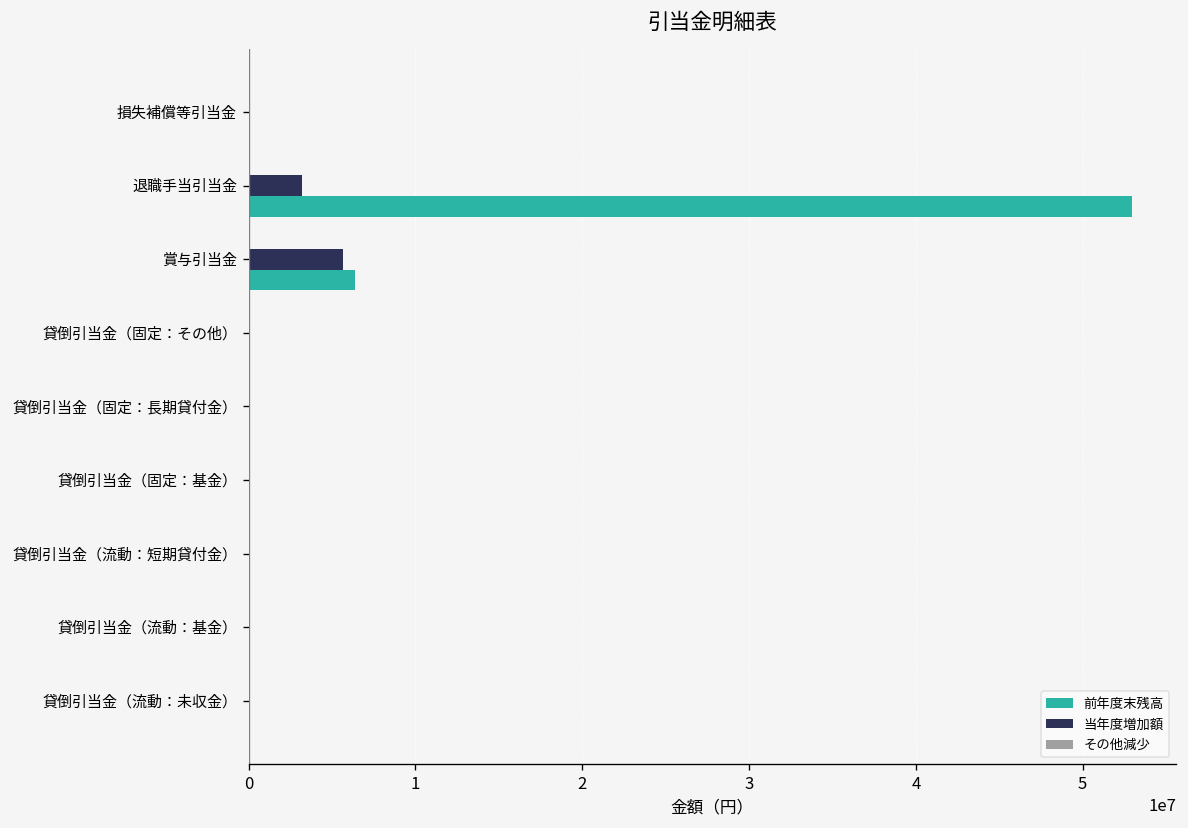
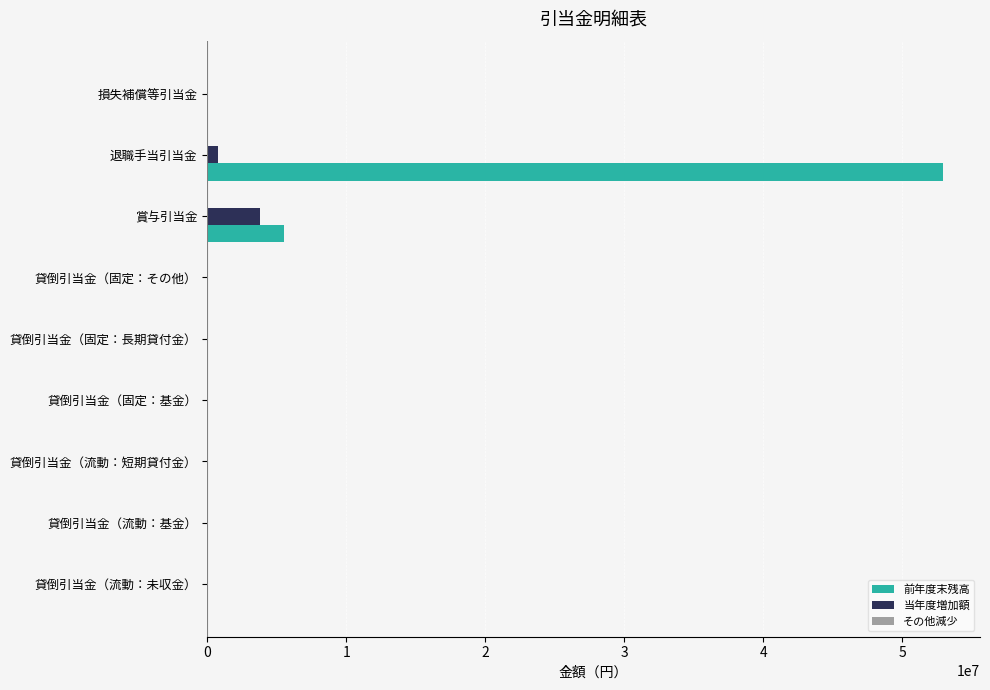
当年度増加額, 退職手当引当金: 3200000 -> 800000
当年度増加額, 賞与引当金: 5600000 -> 3800000
前年度末残高, 賞与引当金: 6400000 -> 5500000
